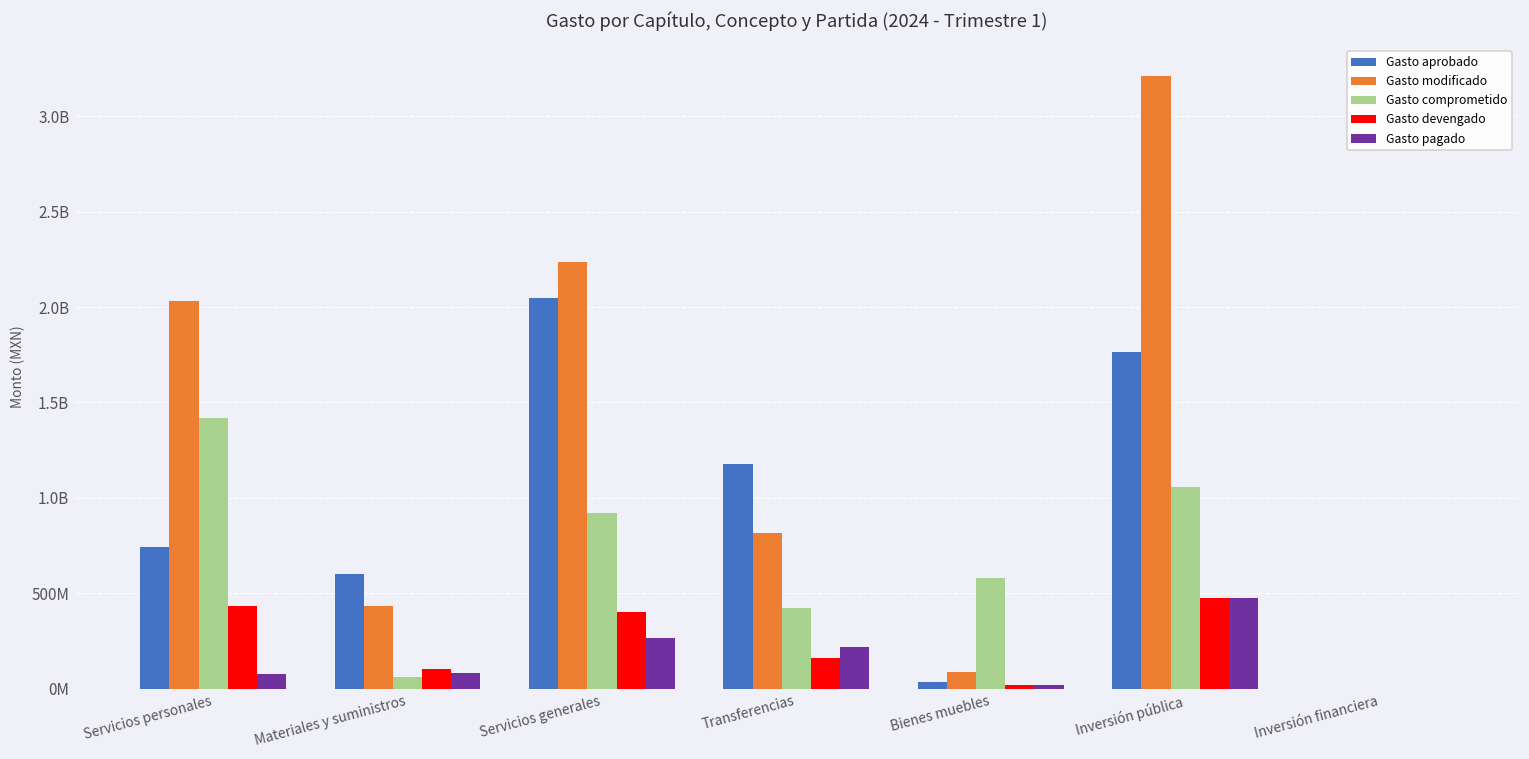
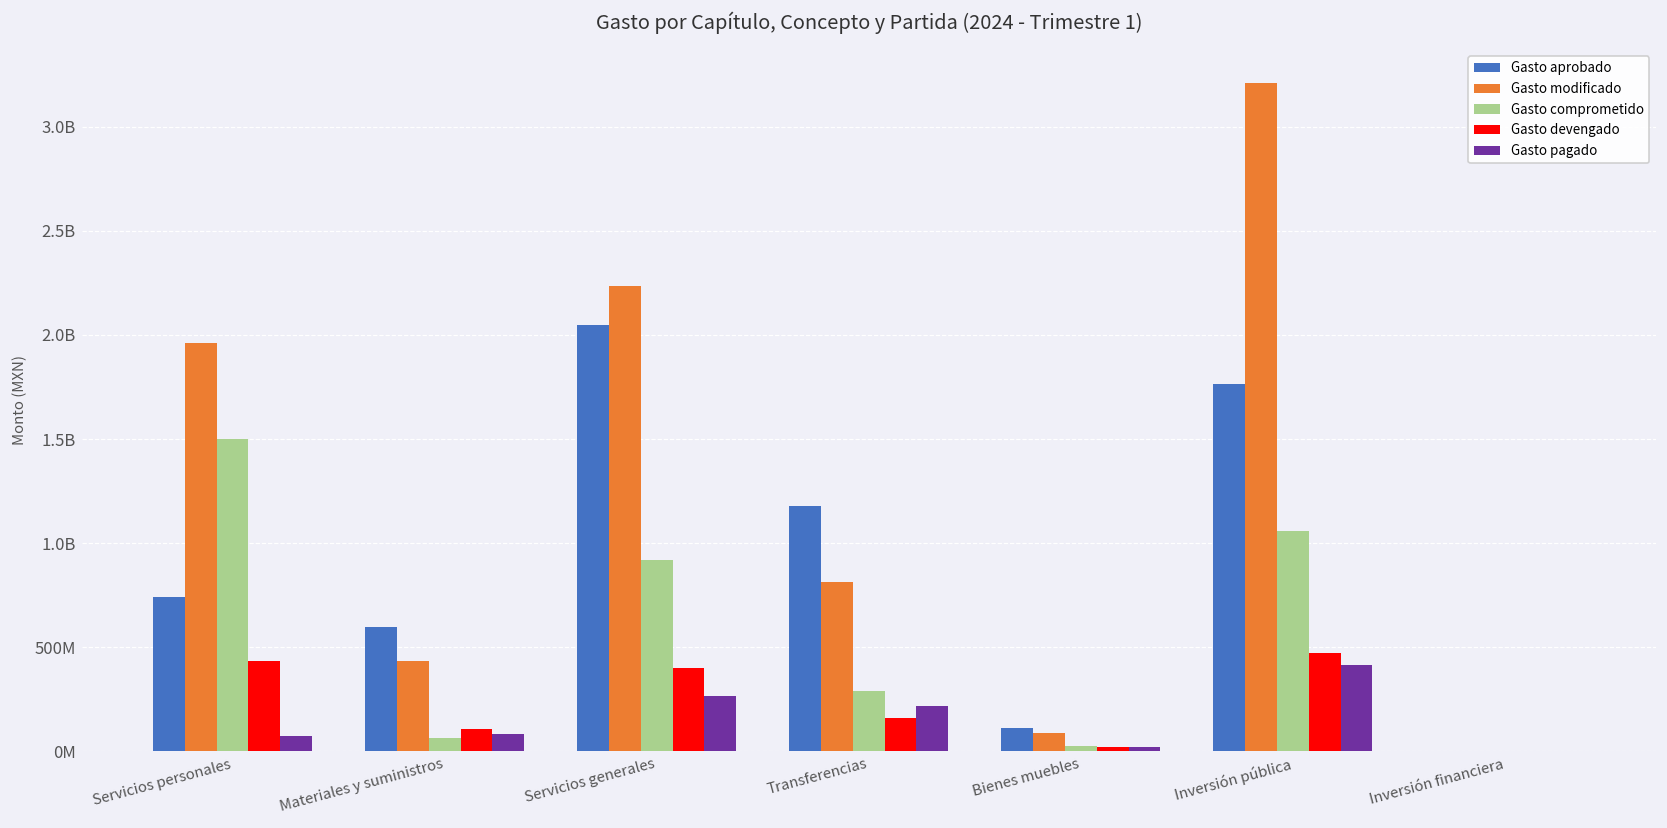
Gasto modificado, Servicios personales: 2030000000 -> 1960000000
Gasto comprometido, Servicios personales: 1420000000 -> 1500000000
Gasto comprometido, Transferencias: 430000000 -> 290000000
Gasto aprobado, Bienes muebles: 30000000 -> 110000000
Gasto comprometido, Bienes muebles: 580000000 -> 20000000
Gasto pagado, Inversión pública: 470000000 -> 420000000
